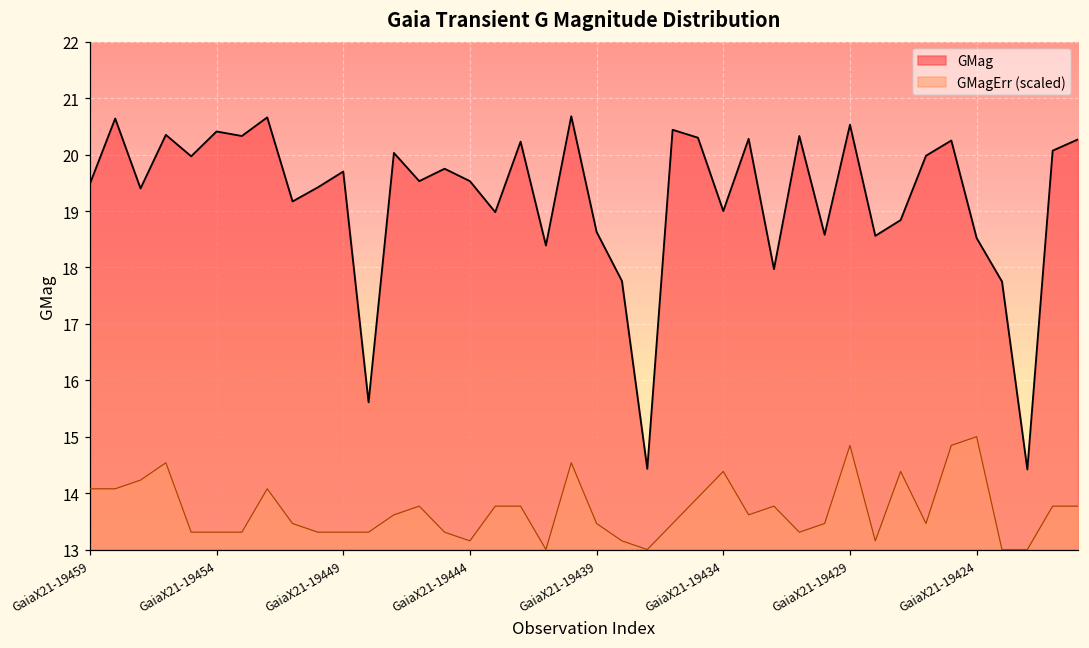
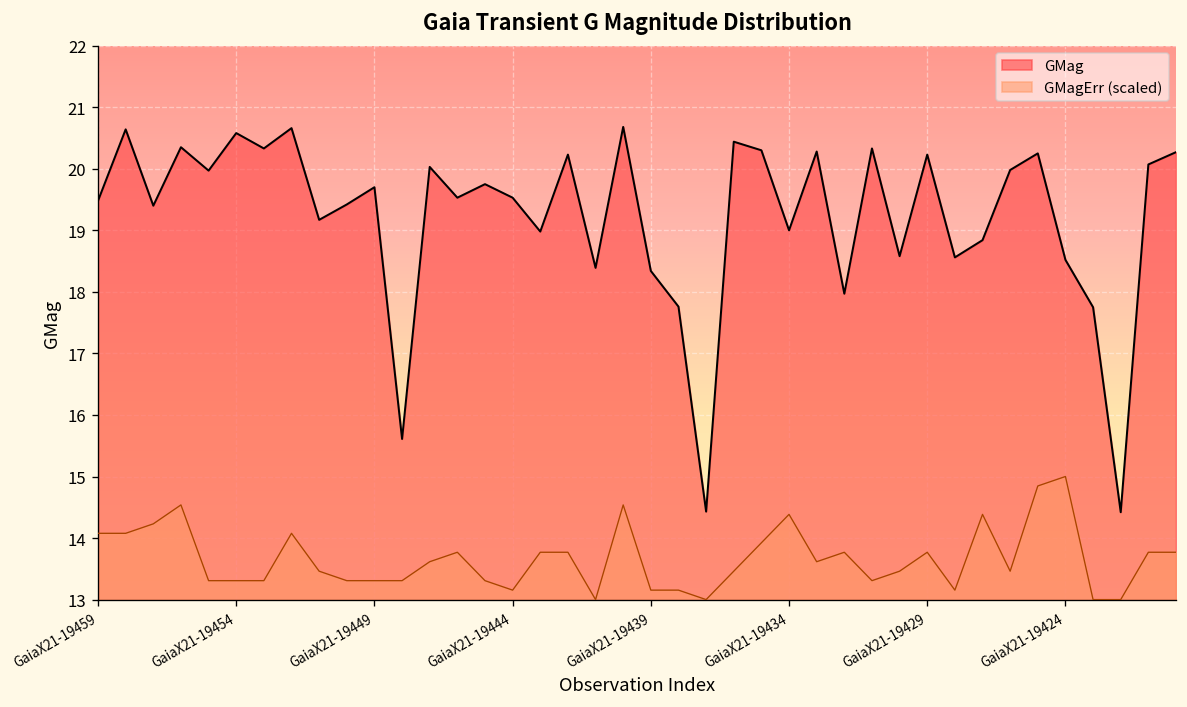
GMag, GaiaX21-19454: 20.4 -> 20.6
GMag, GaiaX21-19439: 18.6 -> 18.3
GMagErr (scaled), GaiaX21-19439: 13.5 -> 13.2
GMag, GaiaX21-19429: 20.5 -> 20.2
GMagErr (scaled), GaiaX21-19429: 14.8 -> 13.8
